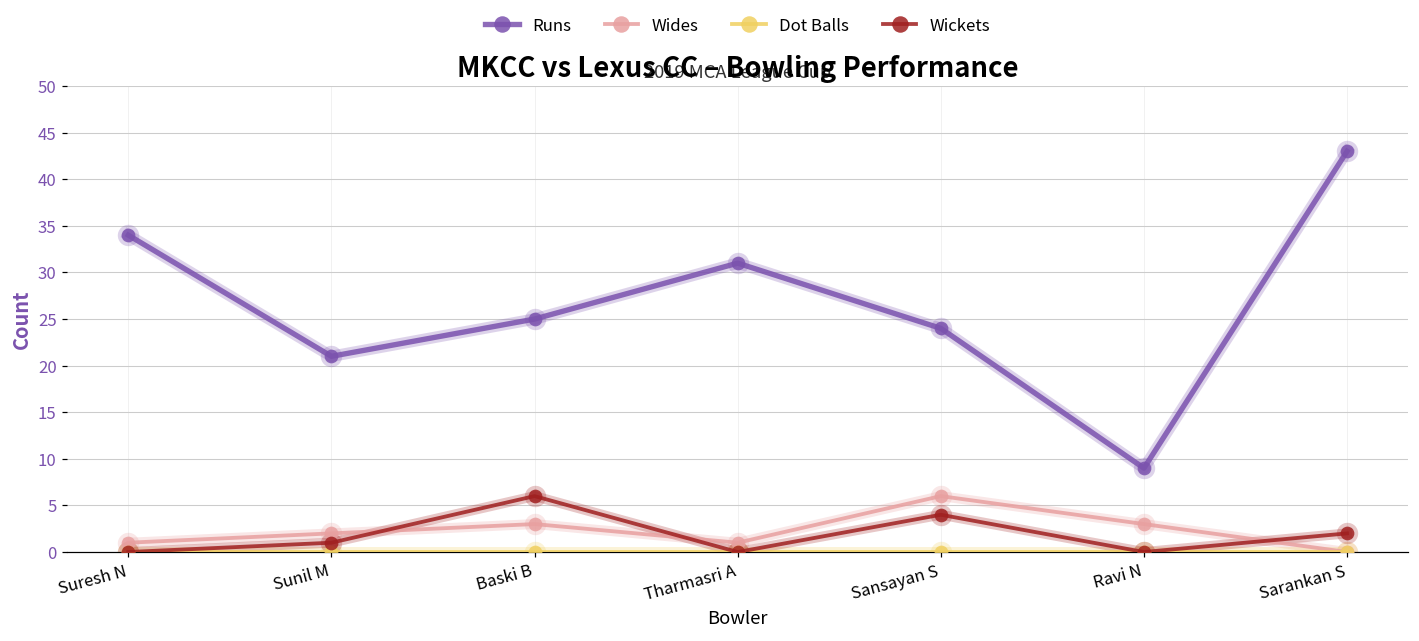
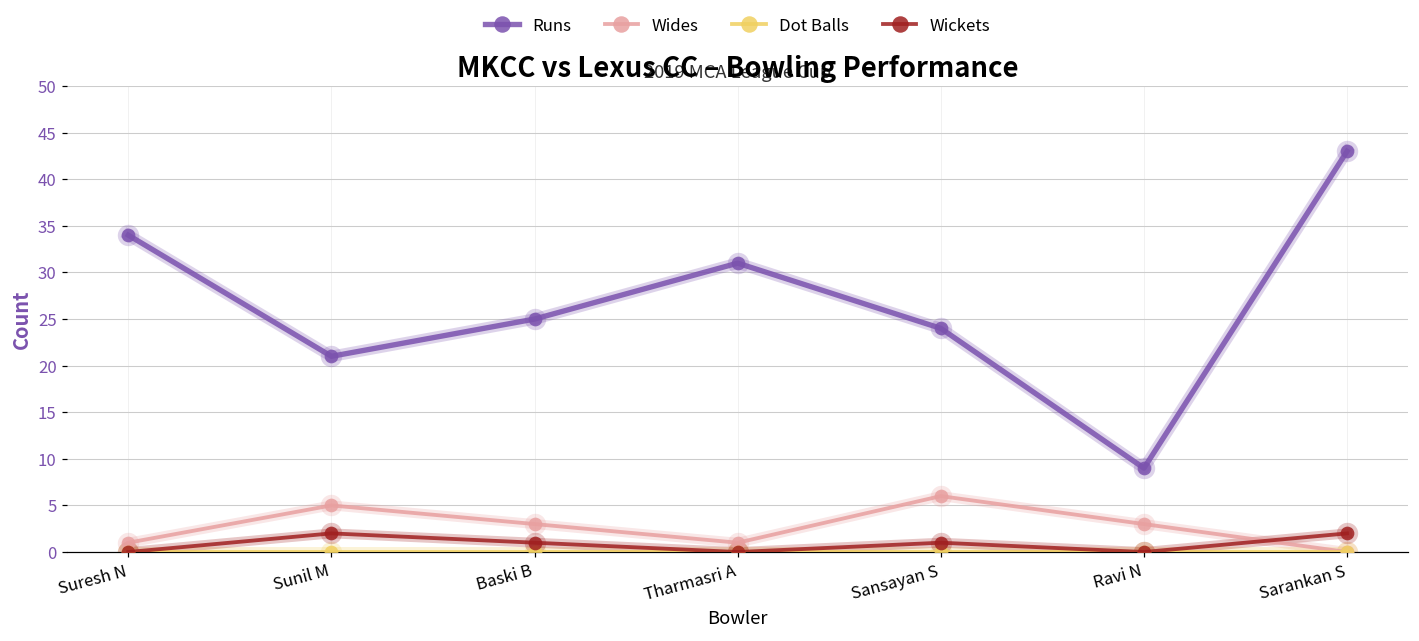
Wides, Sunil M: 2 -> 5
Wickets, Sunil M: 1 -> 2
Wickets, Baski B: 6 -> 1
Wickets, Sansayan S: 4 -> 1
